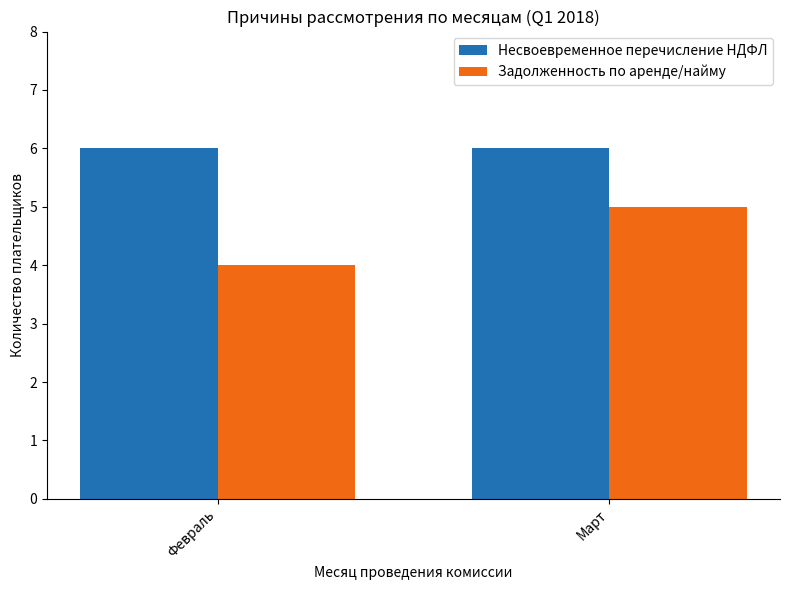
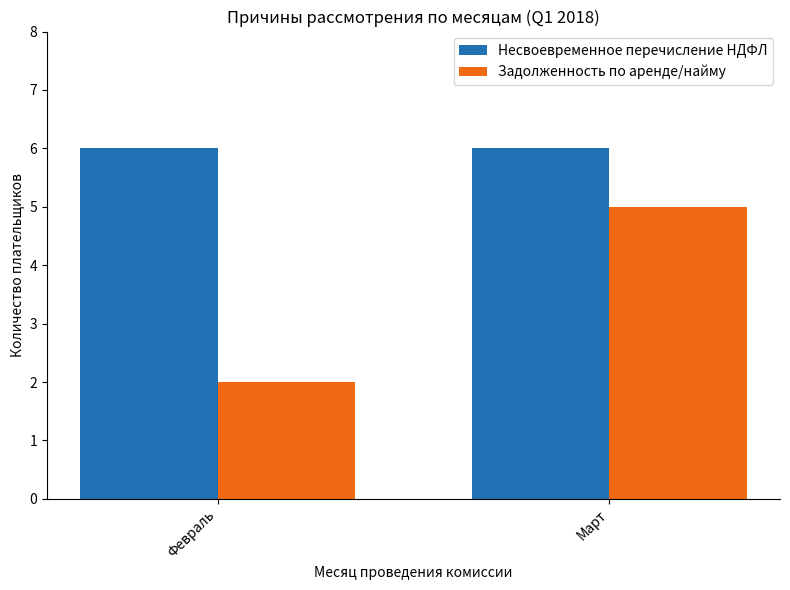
Задолженность по аренде/найму, Февраль: 4 -> 2
